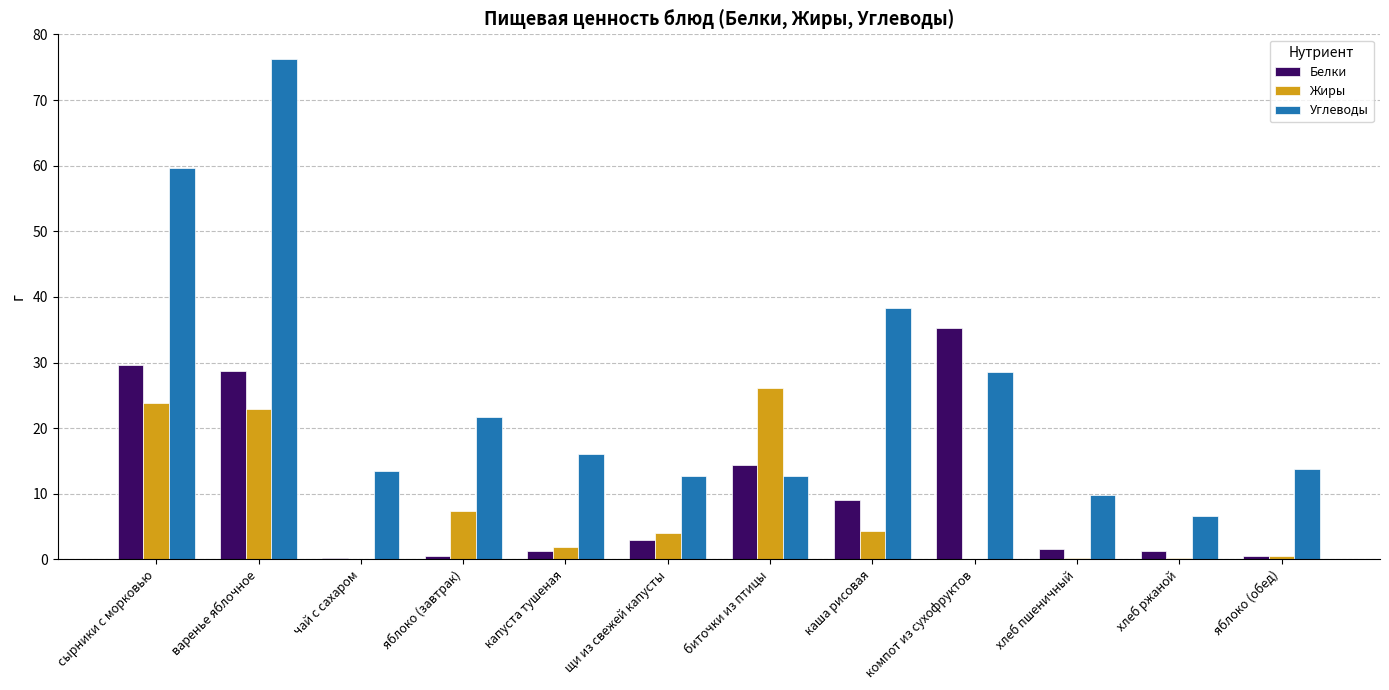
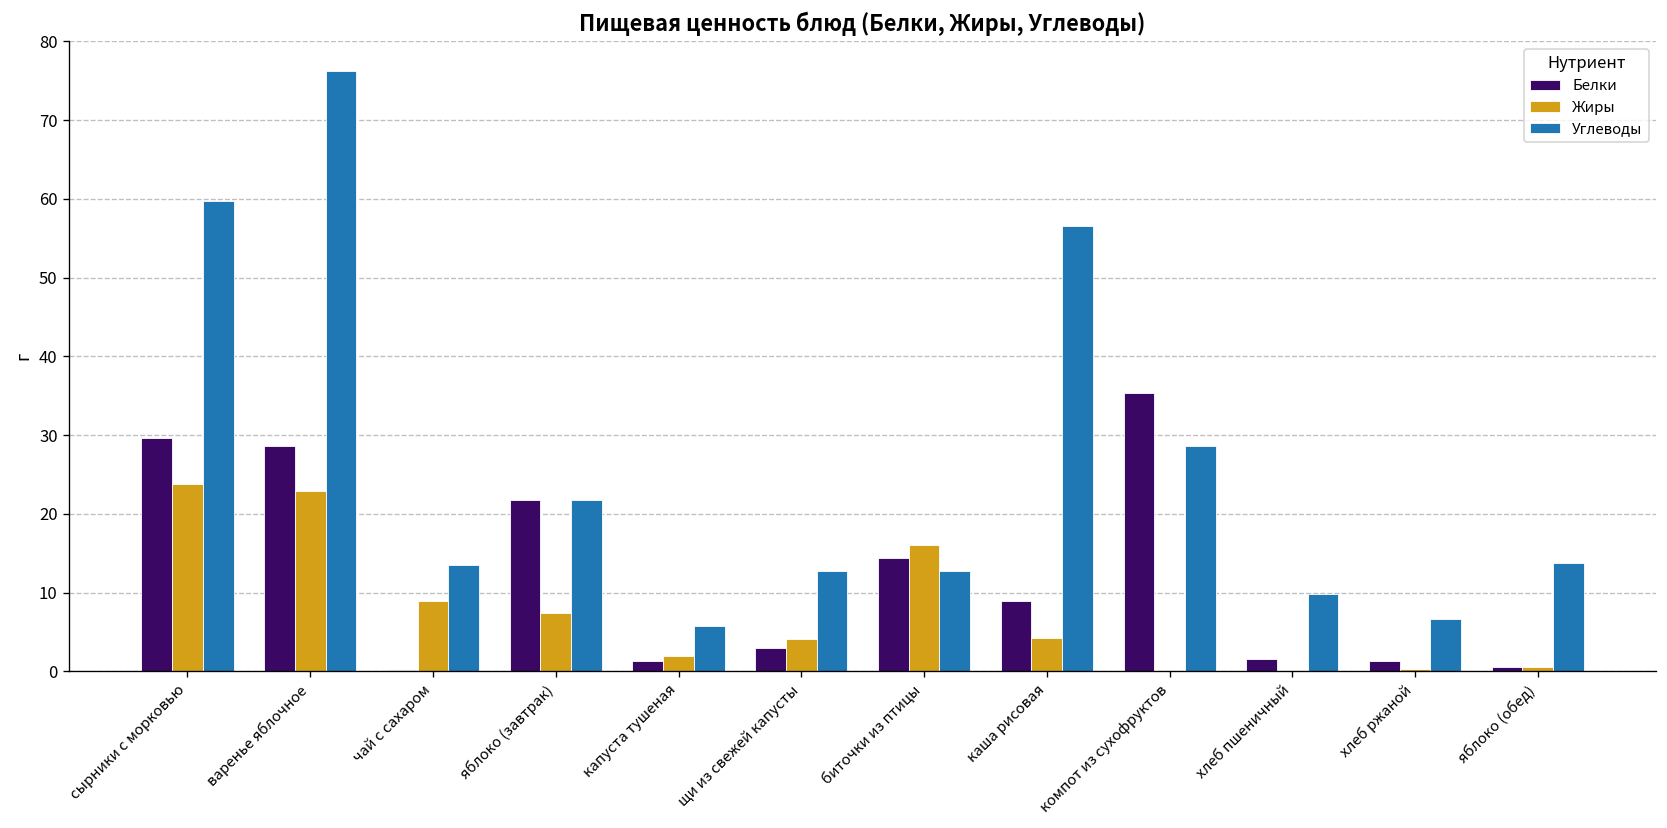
Жиры, чай с сахаром: 0 -> 9
Белки, яблоко (завтрак): 1 -> 22
Углеводы, капуста тушеная: 16 -> 6
Жиры, биточки из птицы: 26 -> 16
Углеводы, каша рисовая: 38 -> 57
